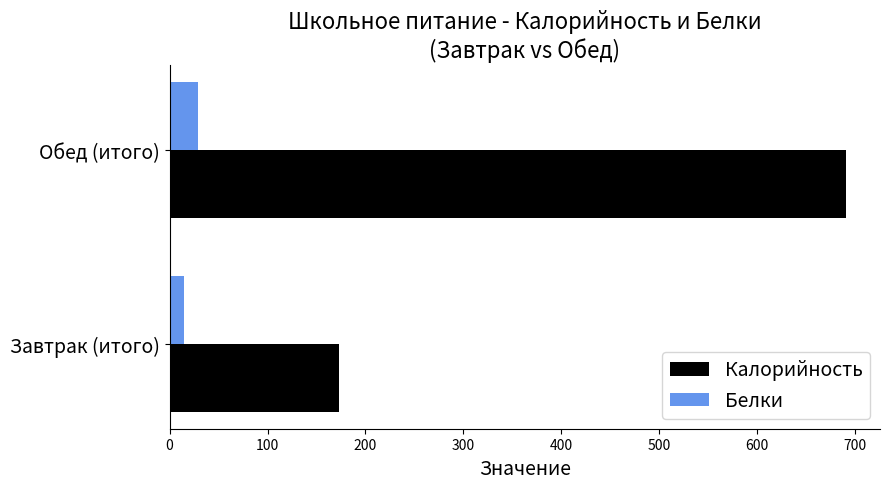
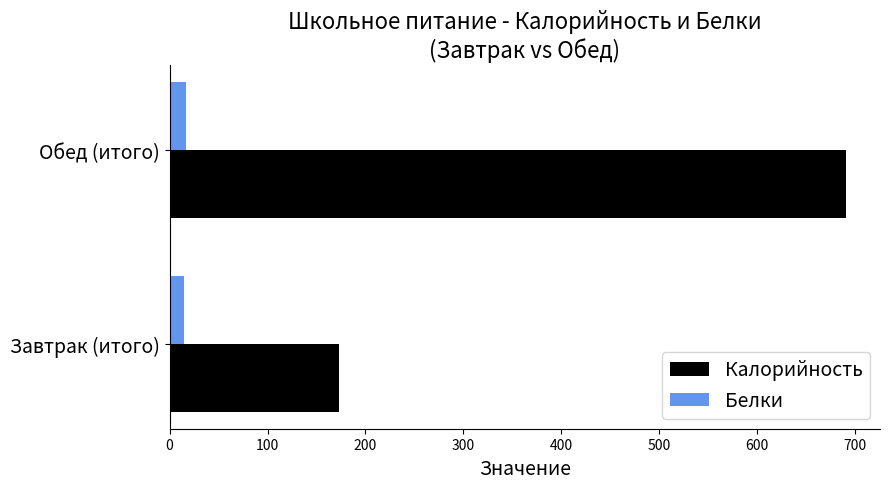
Белки, Обед (итого): 30 -> 20
